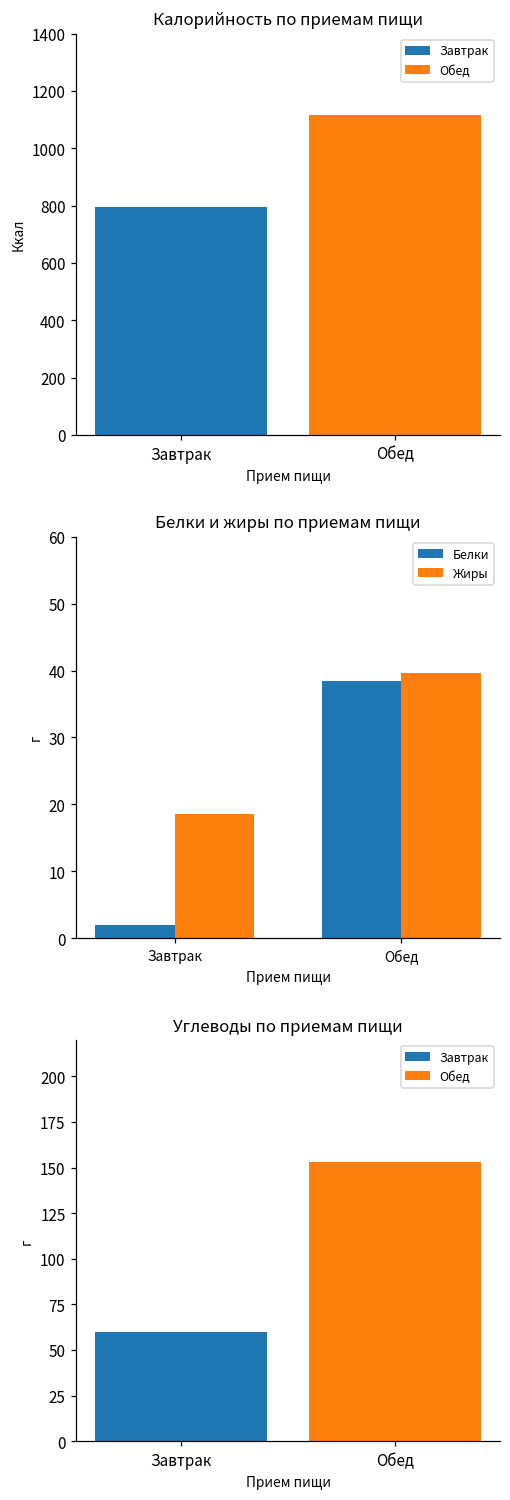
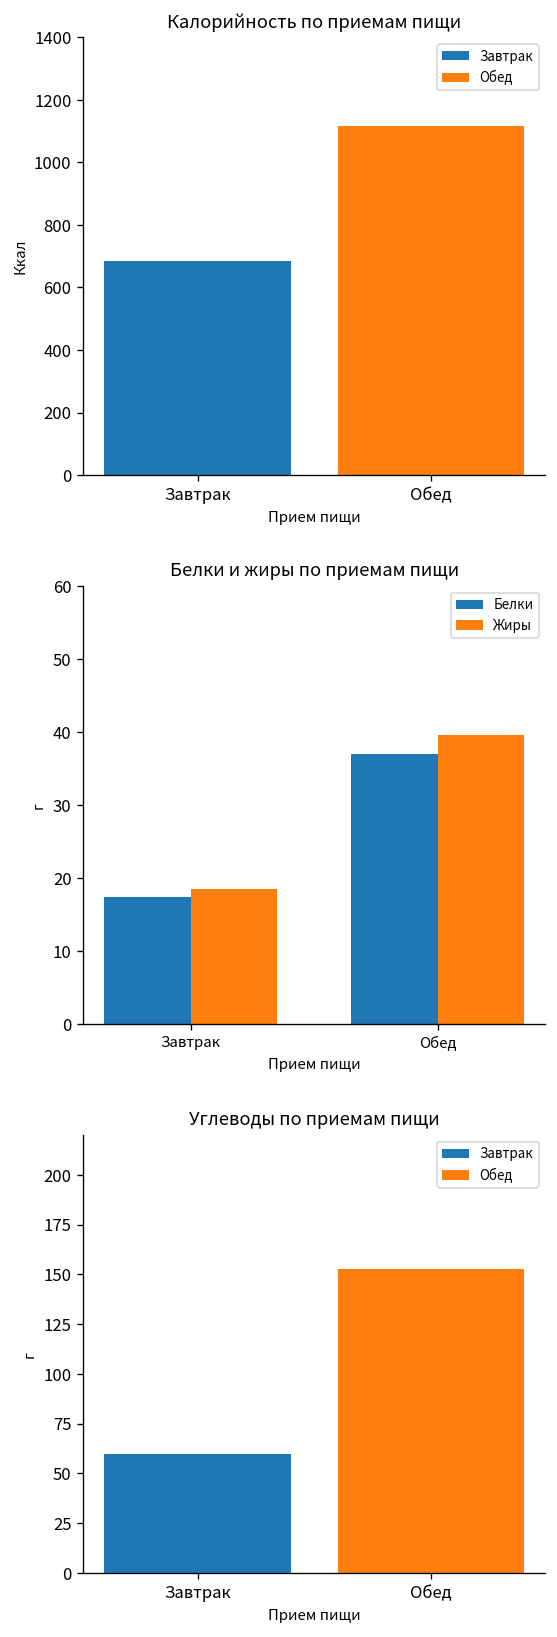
Калорийность по приемам пищи, Завтрак: 800 -> 680
Белки и жиры по приемам пищи, Белки, Завтрак: 2 -> 17
Белки и жиры по приемам пищи, Белки, Обед: 38 -> 37
